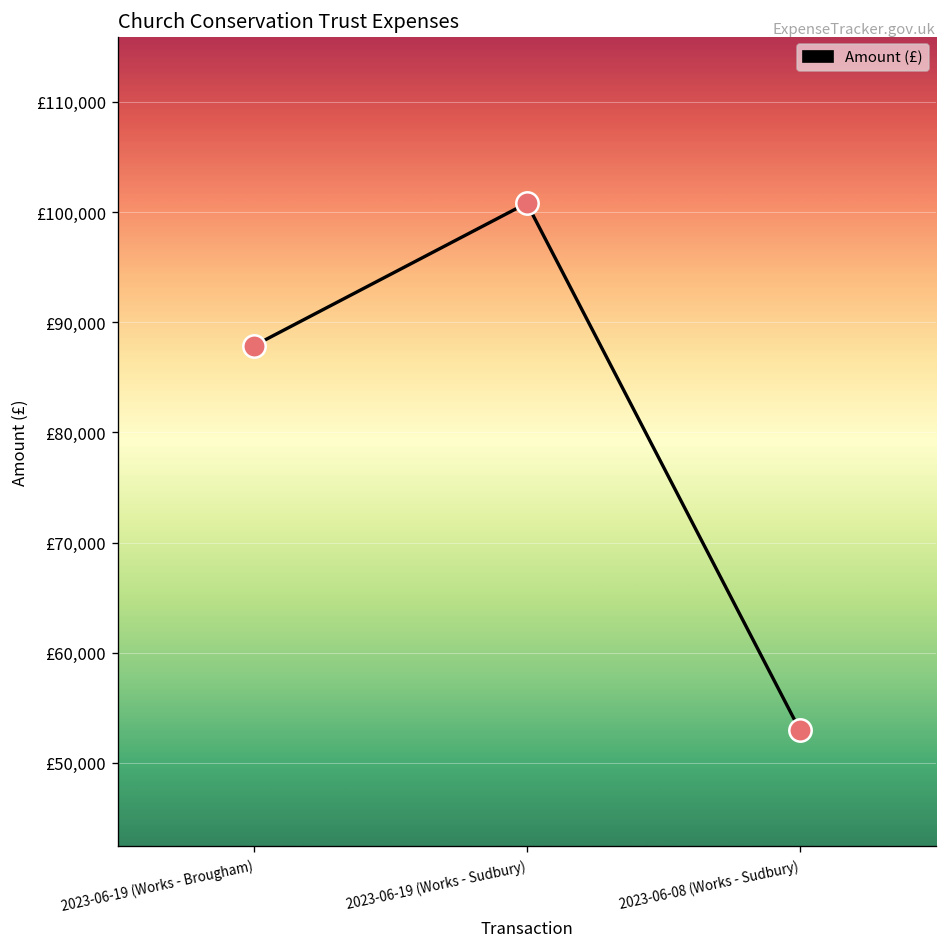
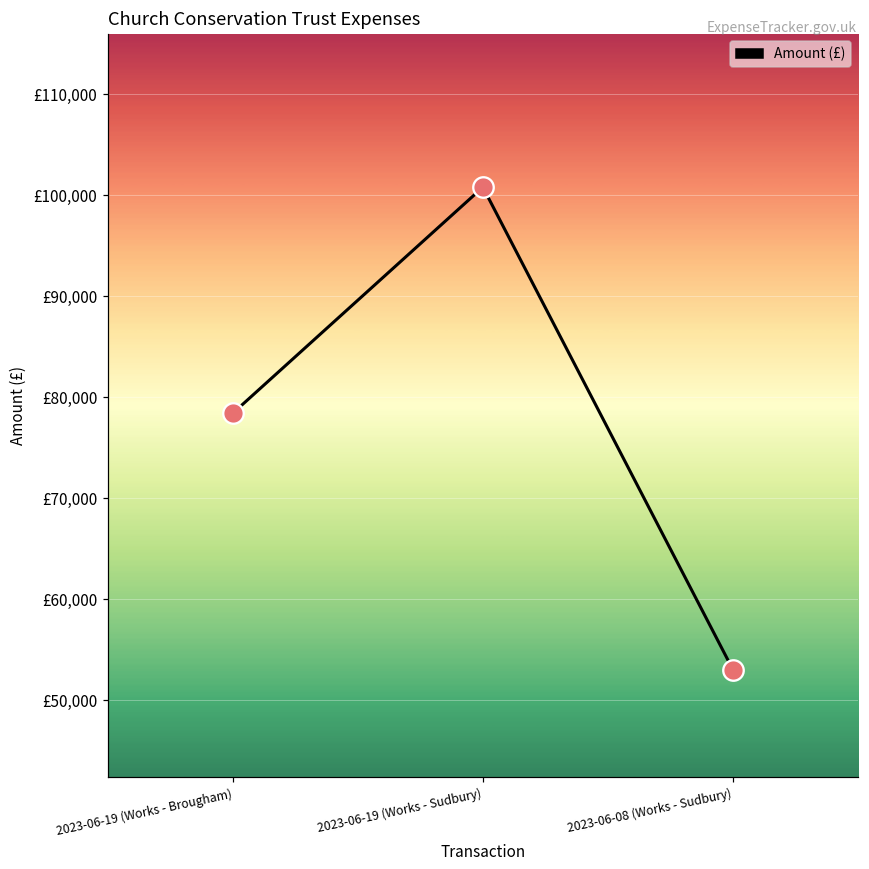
2023-06-19 (Works - Brougham): £88,000 -> £78,000
